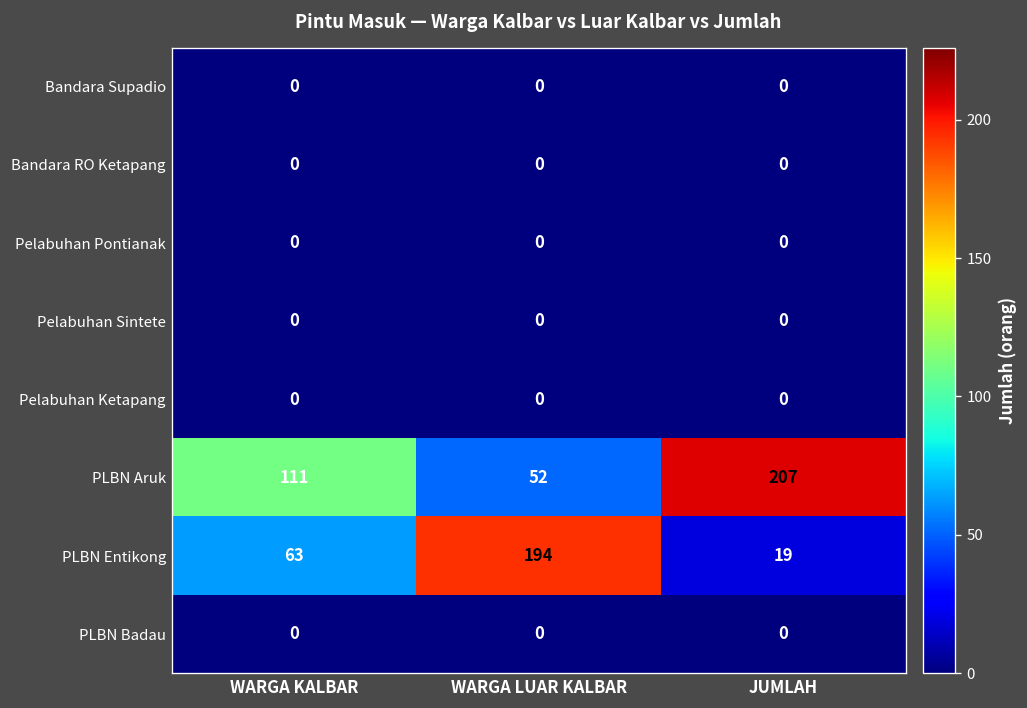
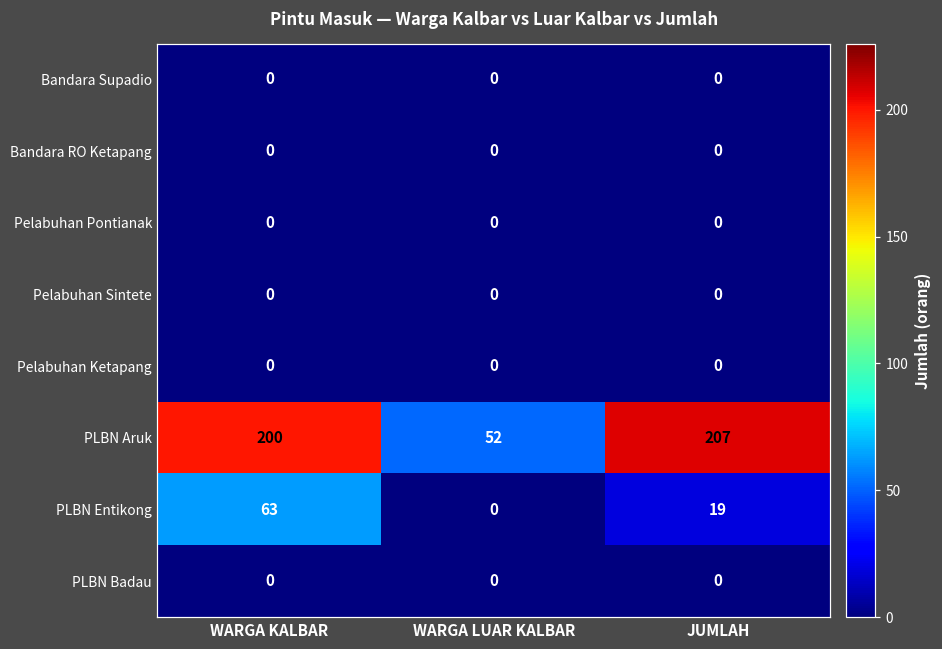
PLBN Aruk, WARGA KALBAR: 111 -> 200
PLBN Entikong, WARGA LUAR KALBAR: 194 -> 0
